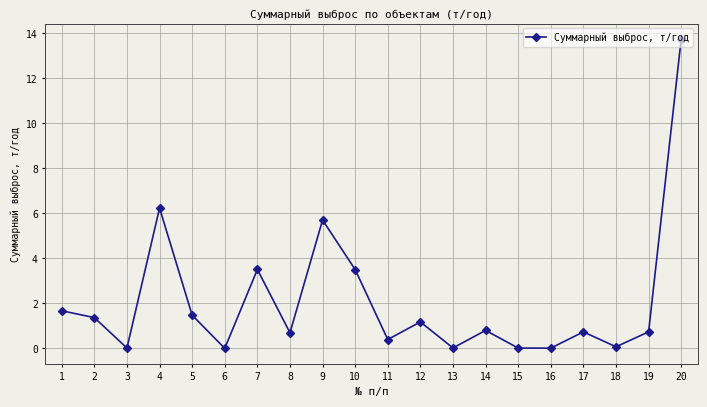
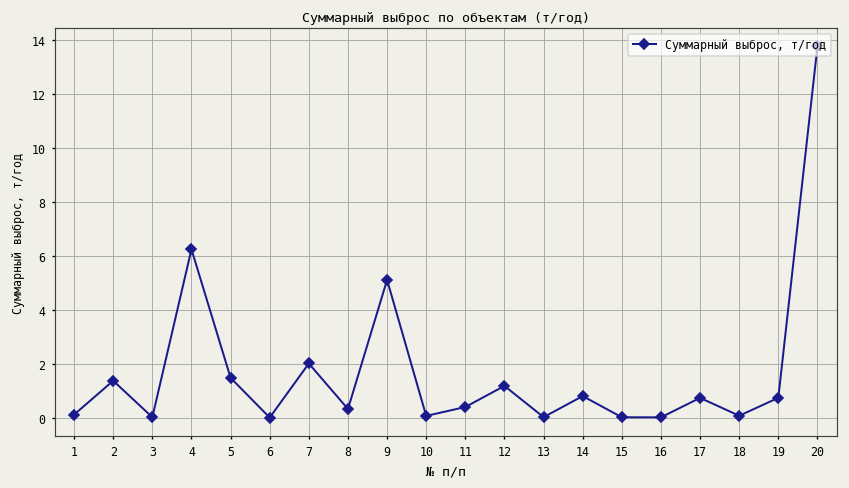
1: 1.7 -> 0.1
7: 3.5 -> 2.0
8: 0.7 -> 0.3
9: 5.7 -> 5.1
10: 3.5 -> 0.1
